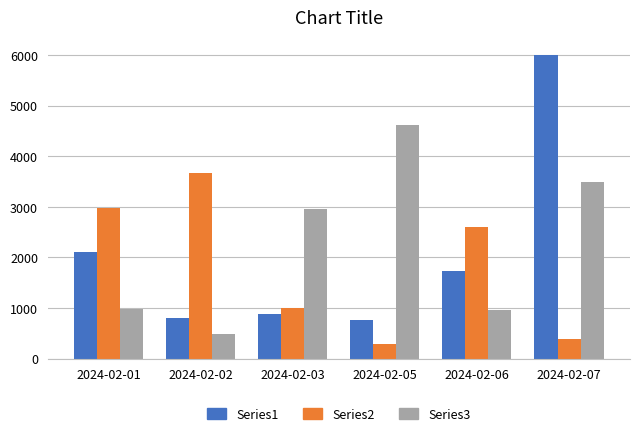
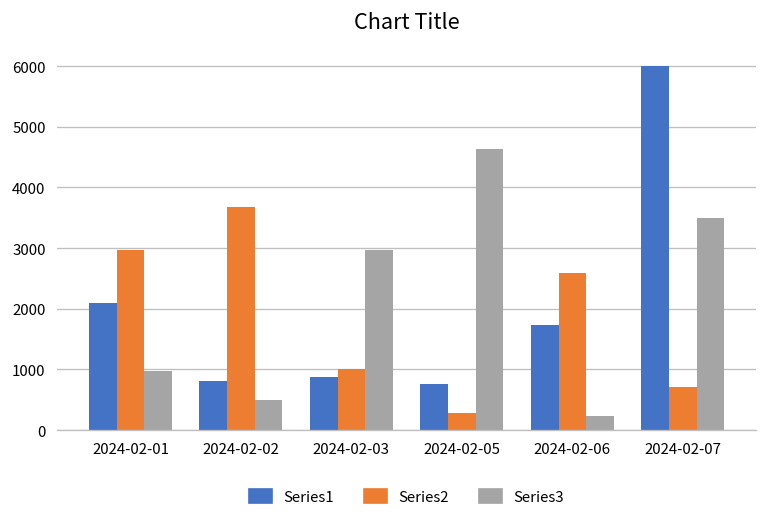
Series3, 2024-02-06: 1000 -> 200
Series2, 2024-02-07: 400 -> 700
